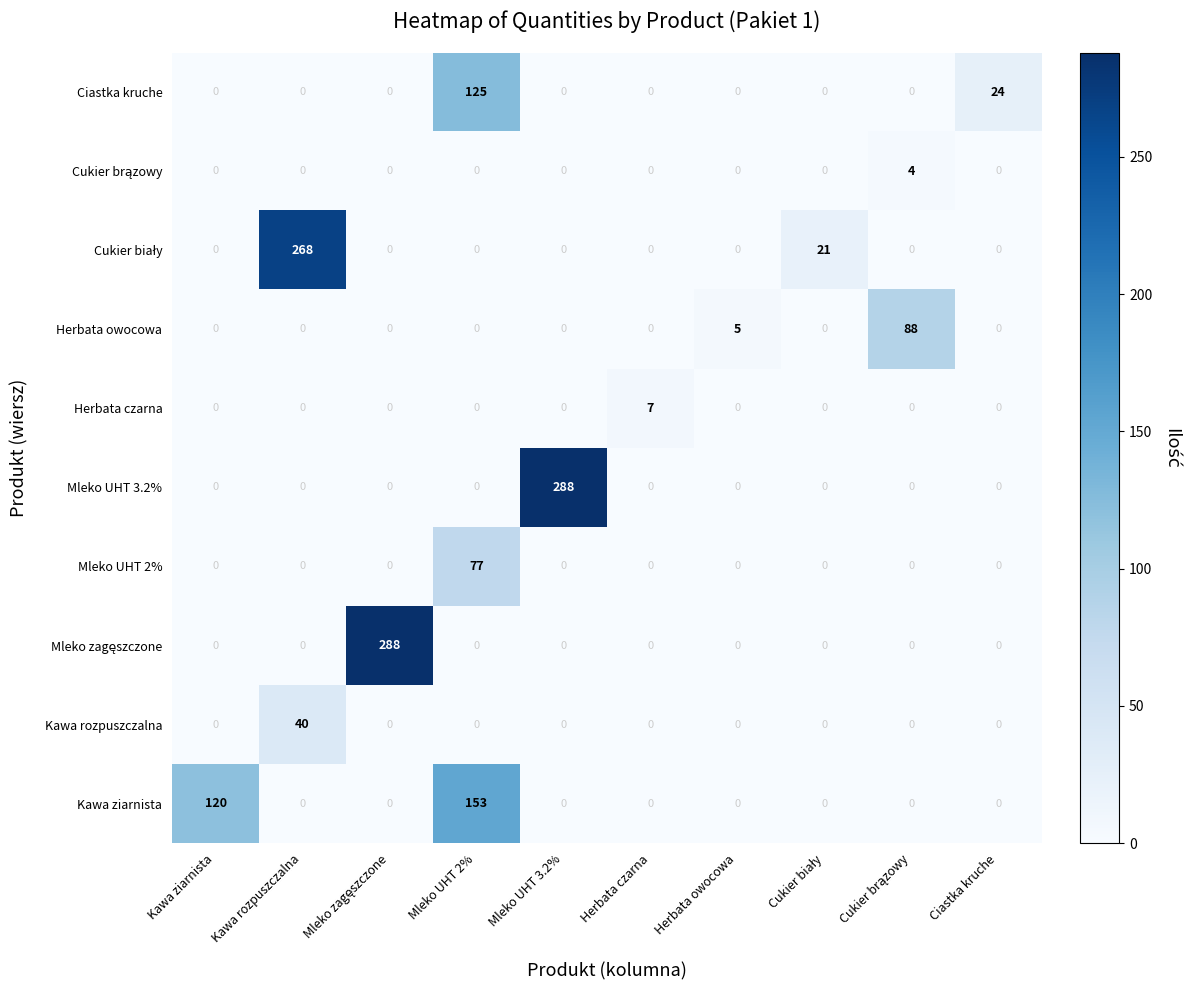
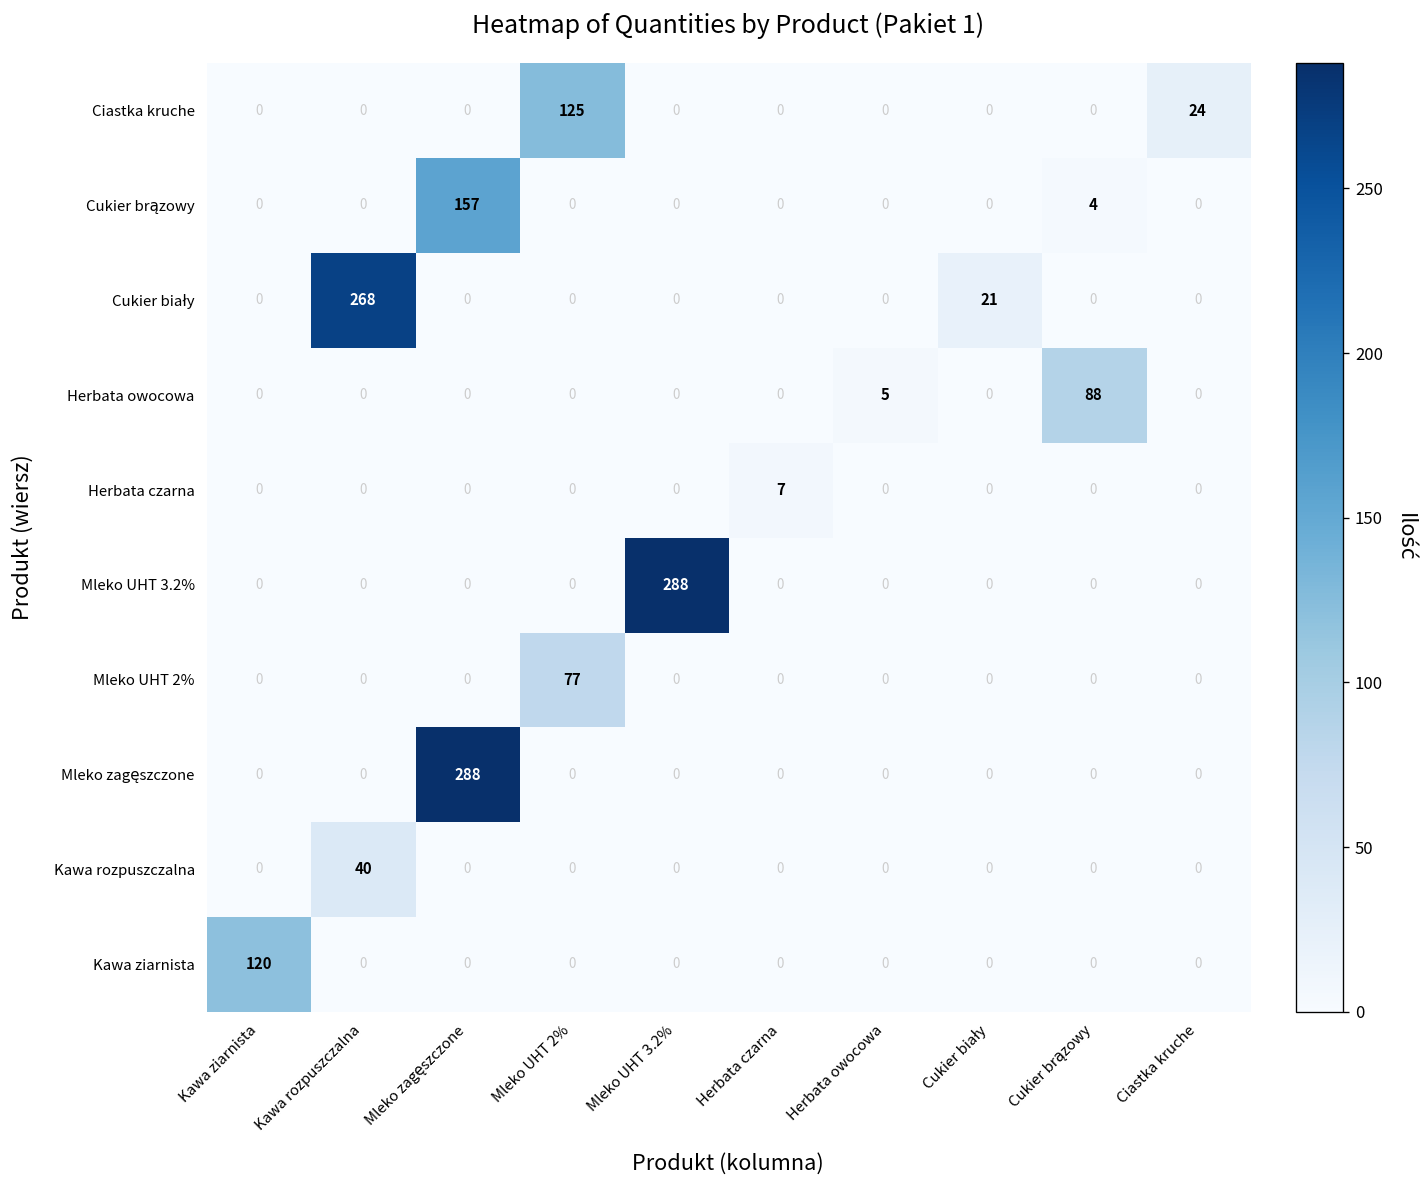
Cukier brązowy, Mleko zagęszczone: 0 -> 157
Kawa ziarnista, Mleko UHT 2%: 153 -> 0
